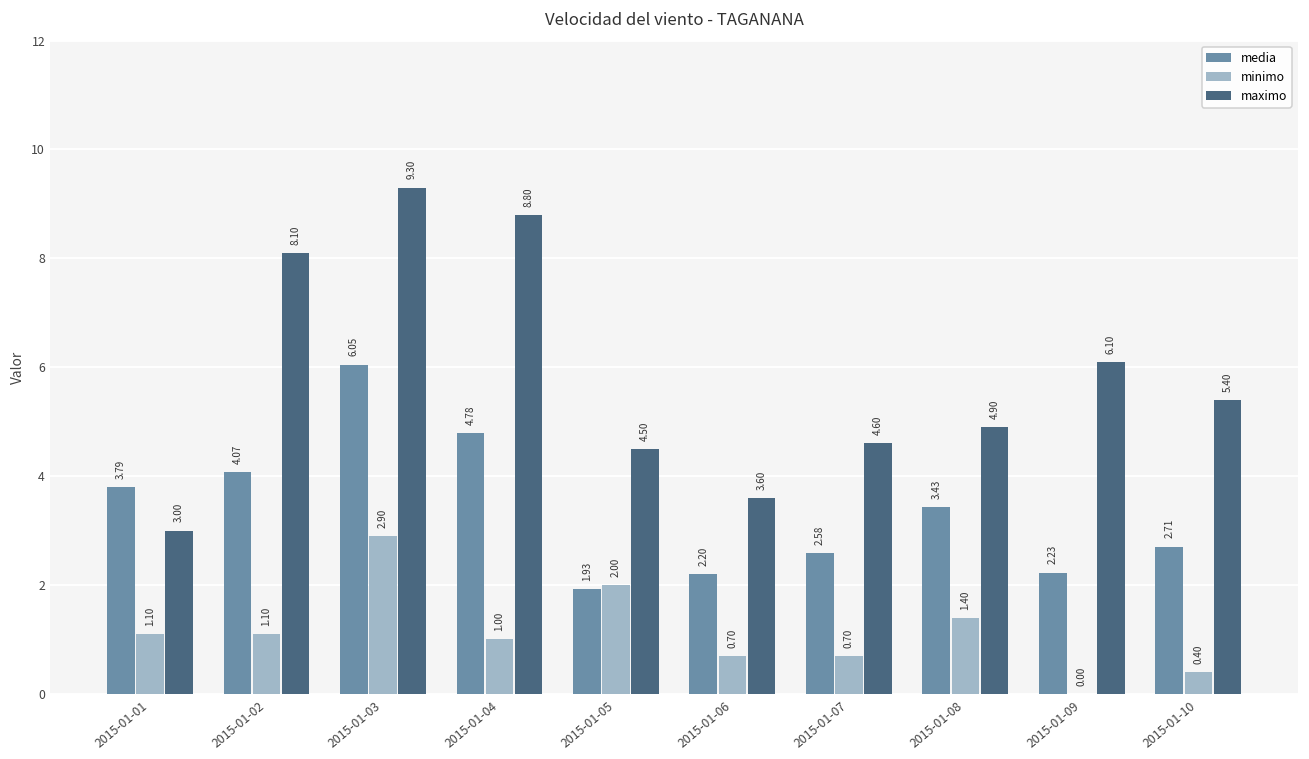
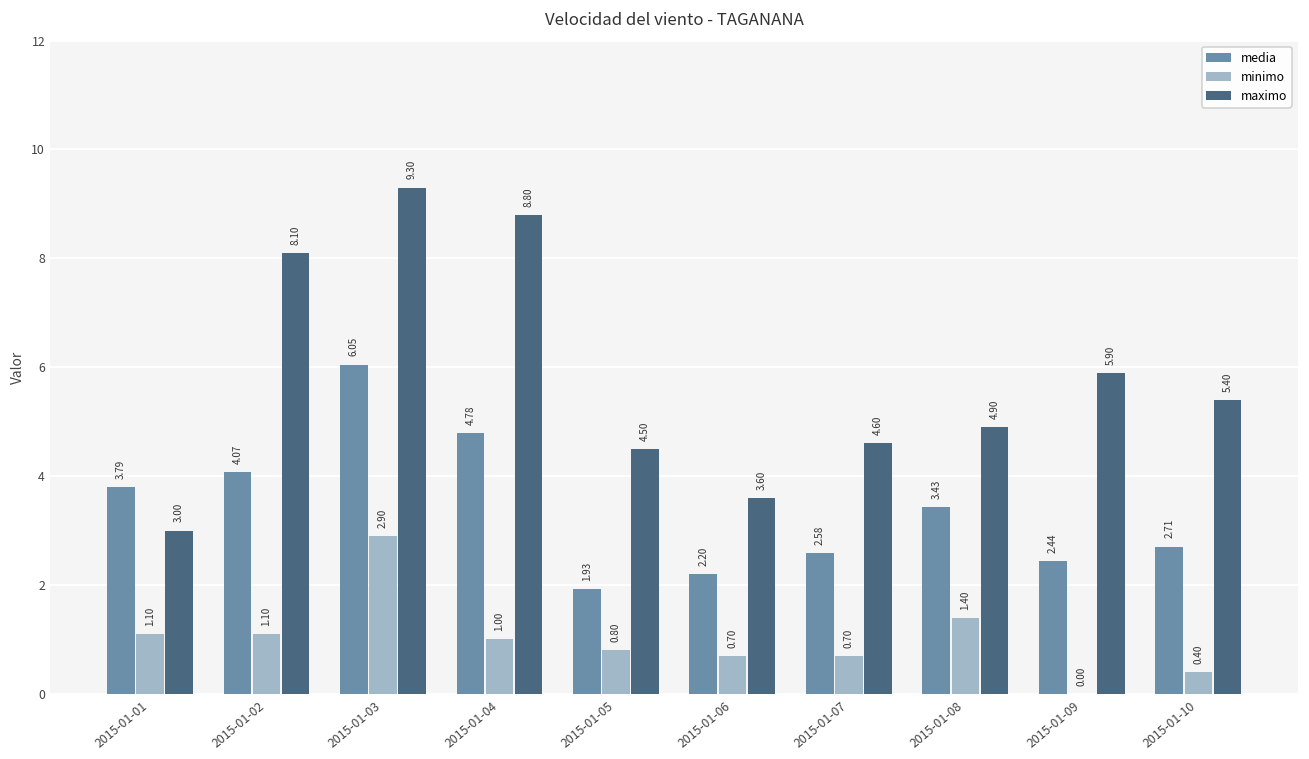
minimo, 2015-01-05: 2.00 -> 0.80
media, 2015-01-09: 2.23 -> 2.44
maximo, 2015-01-09: 6.10 -> 5.90
